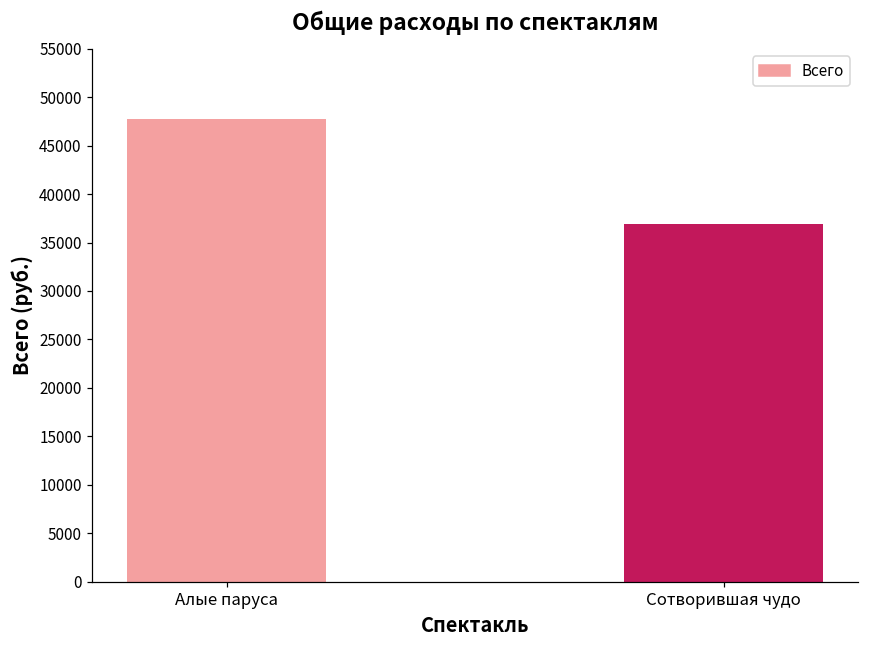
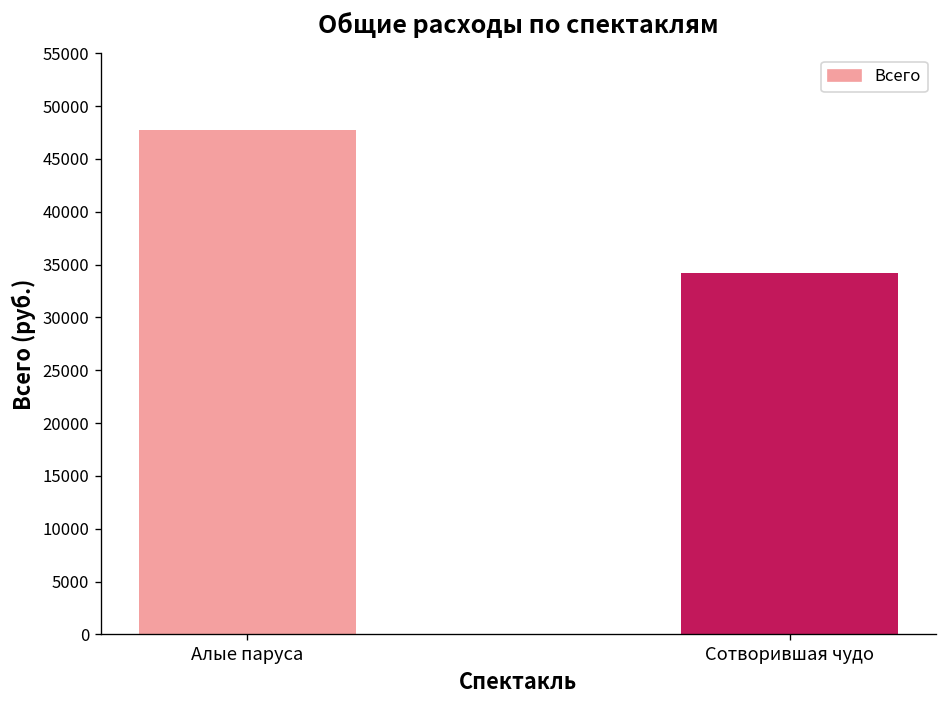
Сотворившая чудо: 37000 -> 34000
